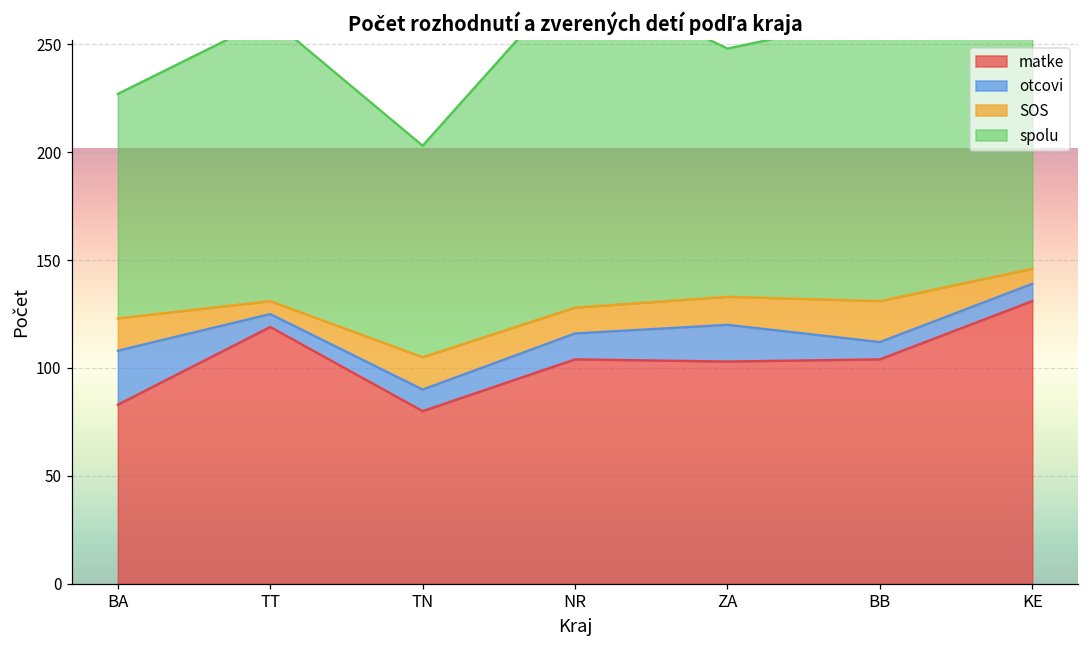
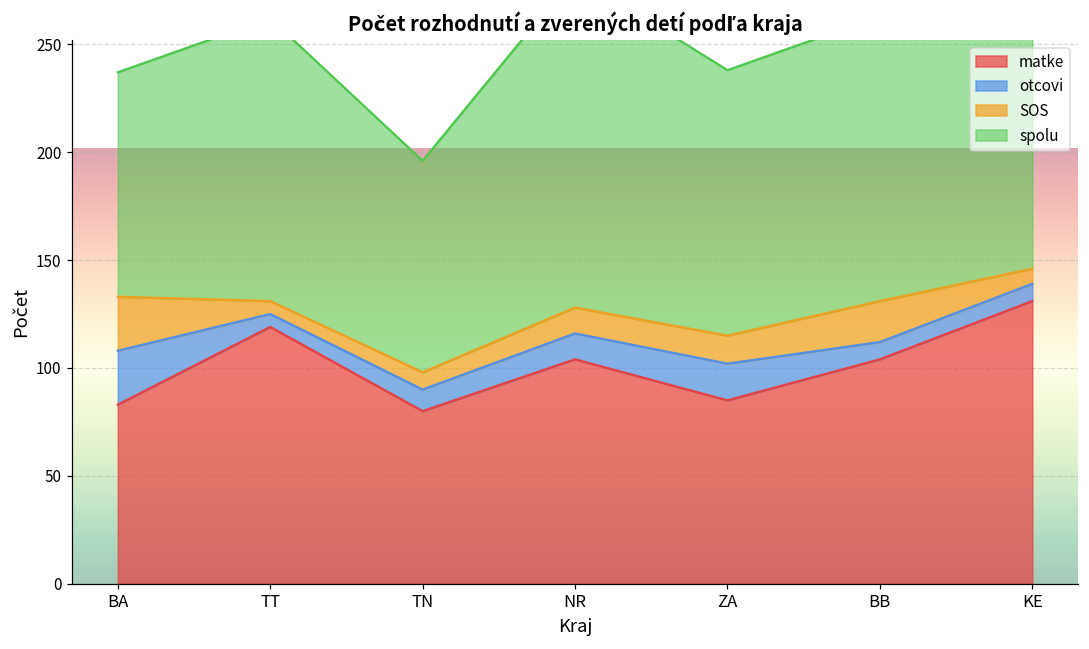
SOS, BA: 15 -> 25
SOS, TN: 15 -> 8
matke, ZA: 103 -> 85
spolu, ZA: 115 -> 123
